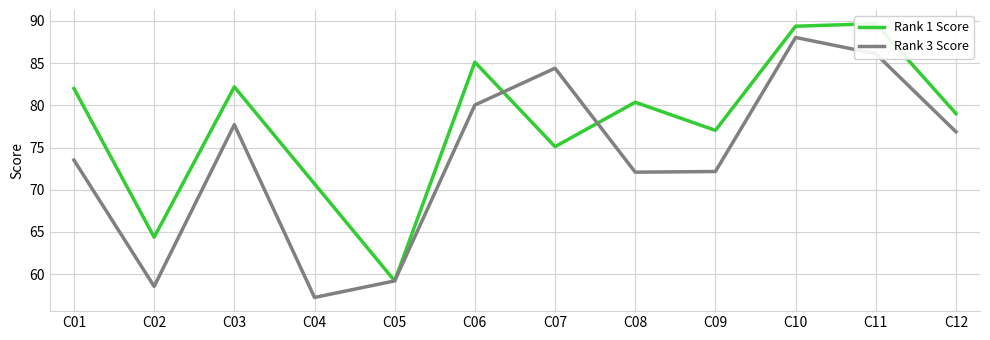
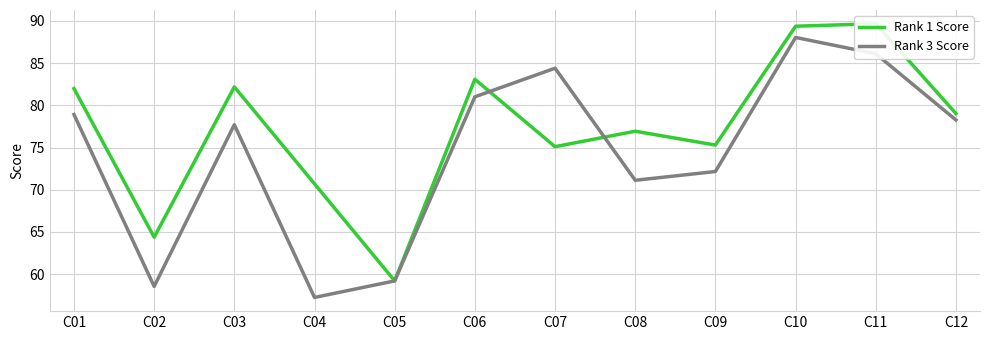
Rank 3 Score, C01: 74 -> 79
Rank 1 Score, C06: 85 -> 83
Rank 3 Score, C06: 80 -> 81
Rank 1 Score, C08: 80 -> 77
Rank 3 Score, C08: 72 -> 71
Rank 1 Score, C09: 77 -> 75
Rank 3 Score, C12: 77 -> 78
